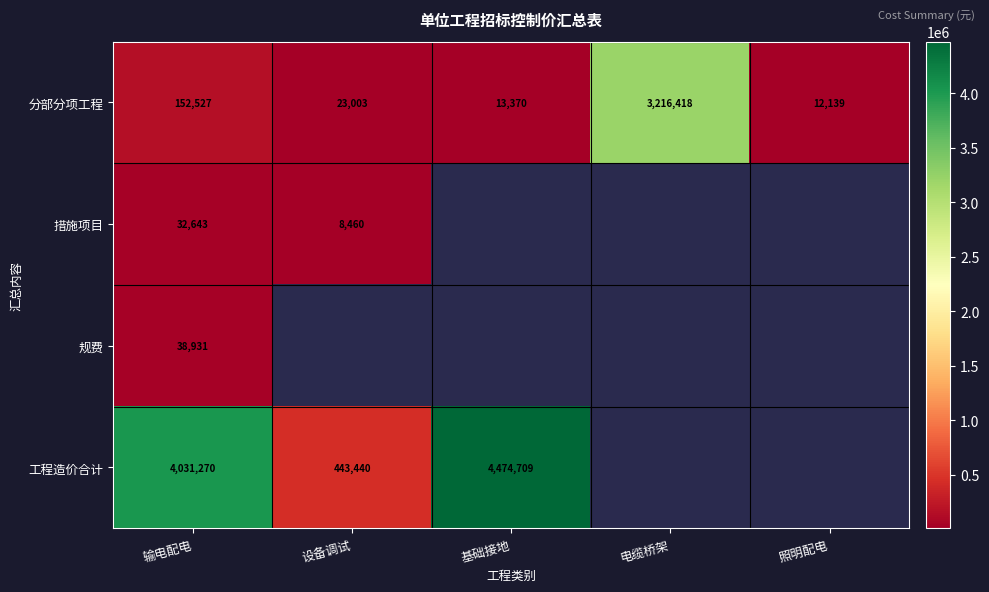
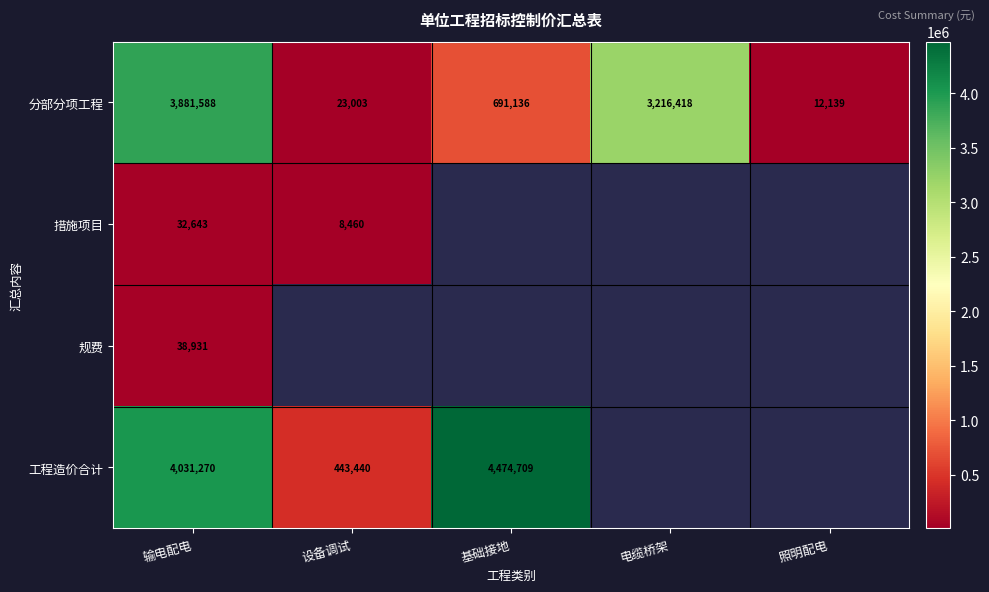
分部分项工程, 输电配电: 152,527 -> 3,881,588
分部分项工程, 基础接地: 13,370 -> 691,136
